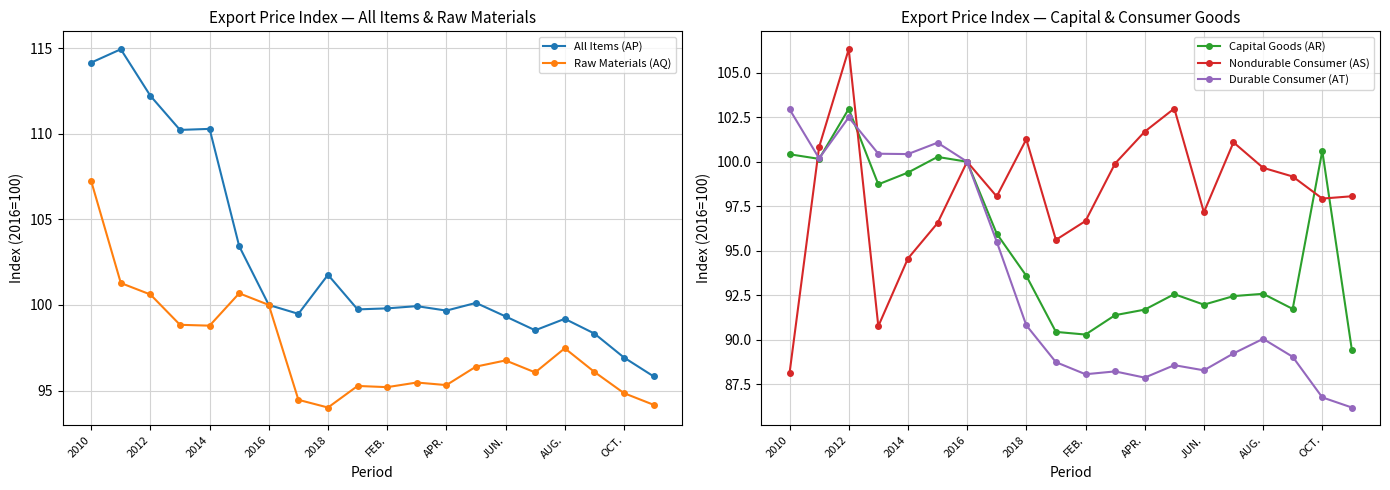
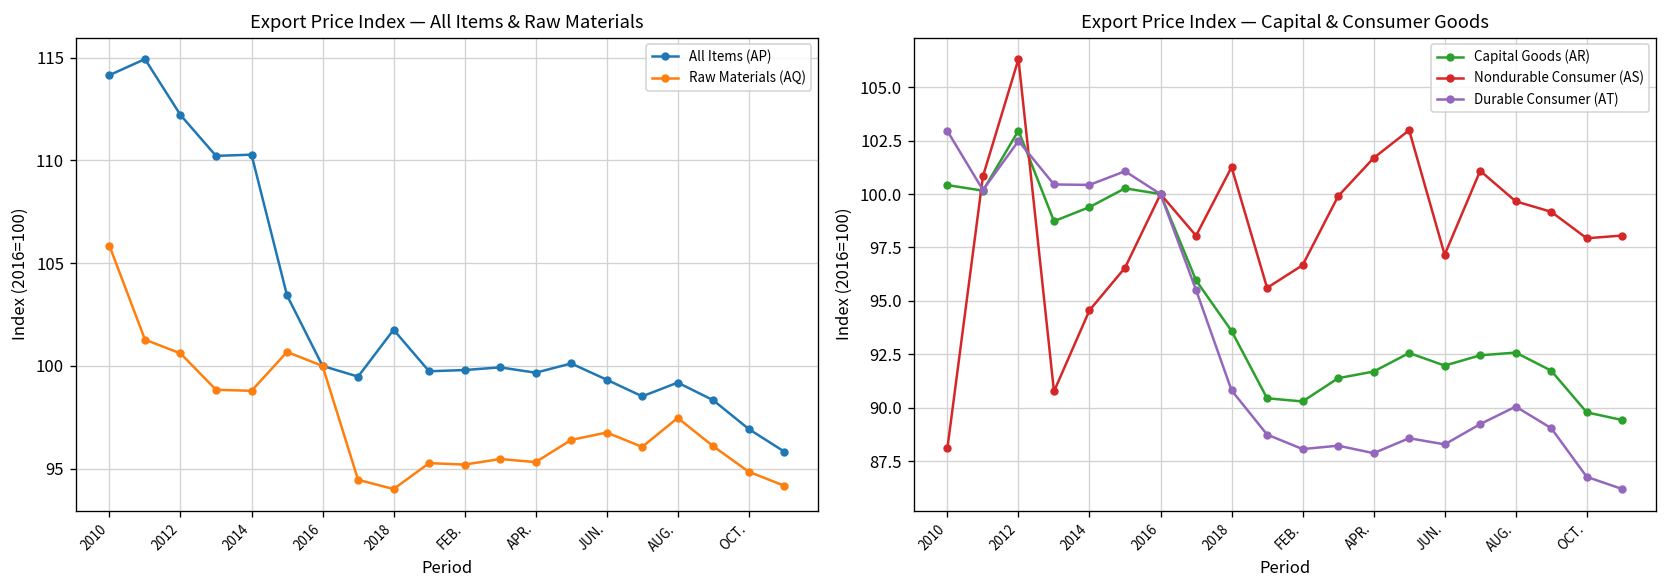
Export Price Index — All Items & Raw Materials, Raw Materials (AQ), 2010: 107.2 -> 105.9
Export Price Index — Capital & Consumer Goods, Capital Goods (AR), OCT.: 100.6 -> 89.8
